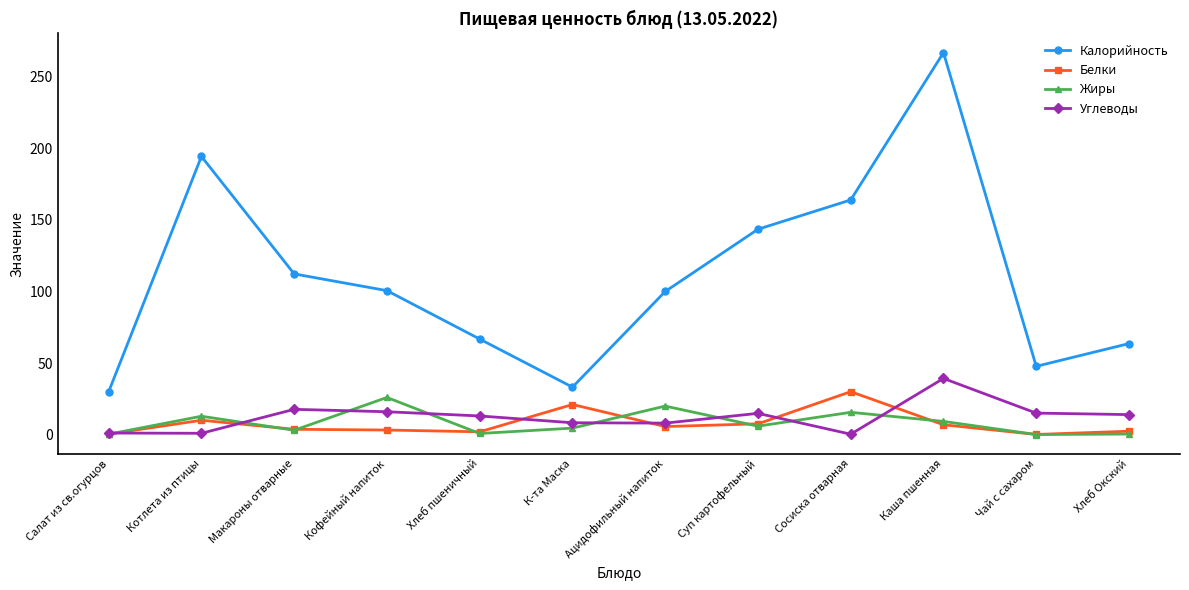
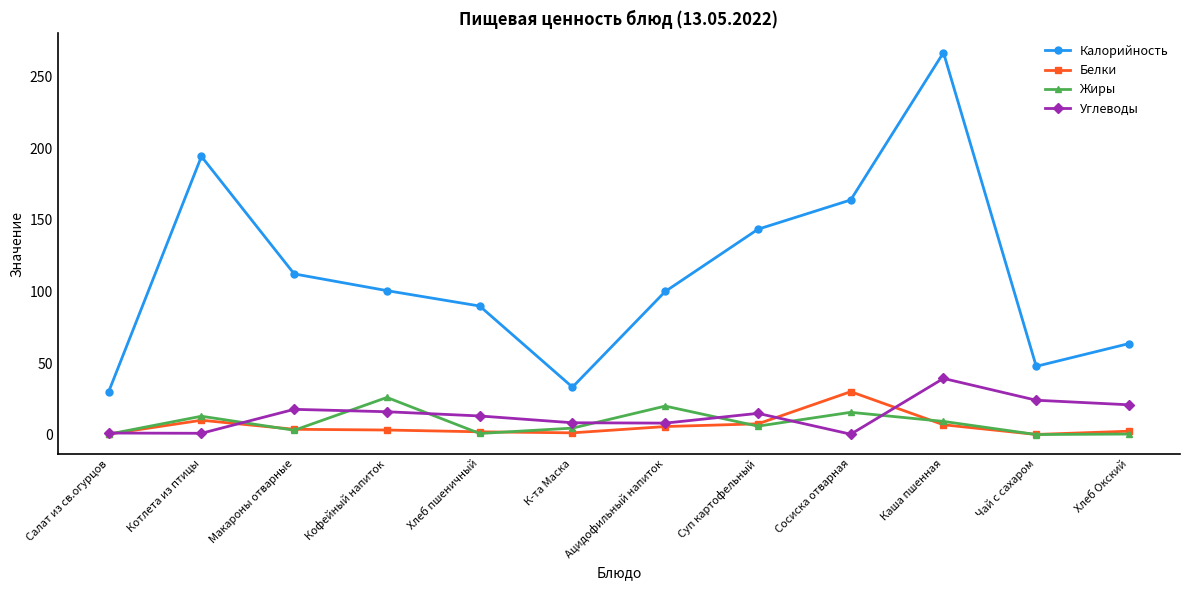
Калорийность, Хлеб пшеничный: 67 -> 90
Белки, К-та Маска: 21 -> 1
Углеводы, Чай с сахаром: 15 -> 24
Углеводы, Хлеб Окский: 14 -> 21
